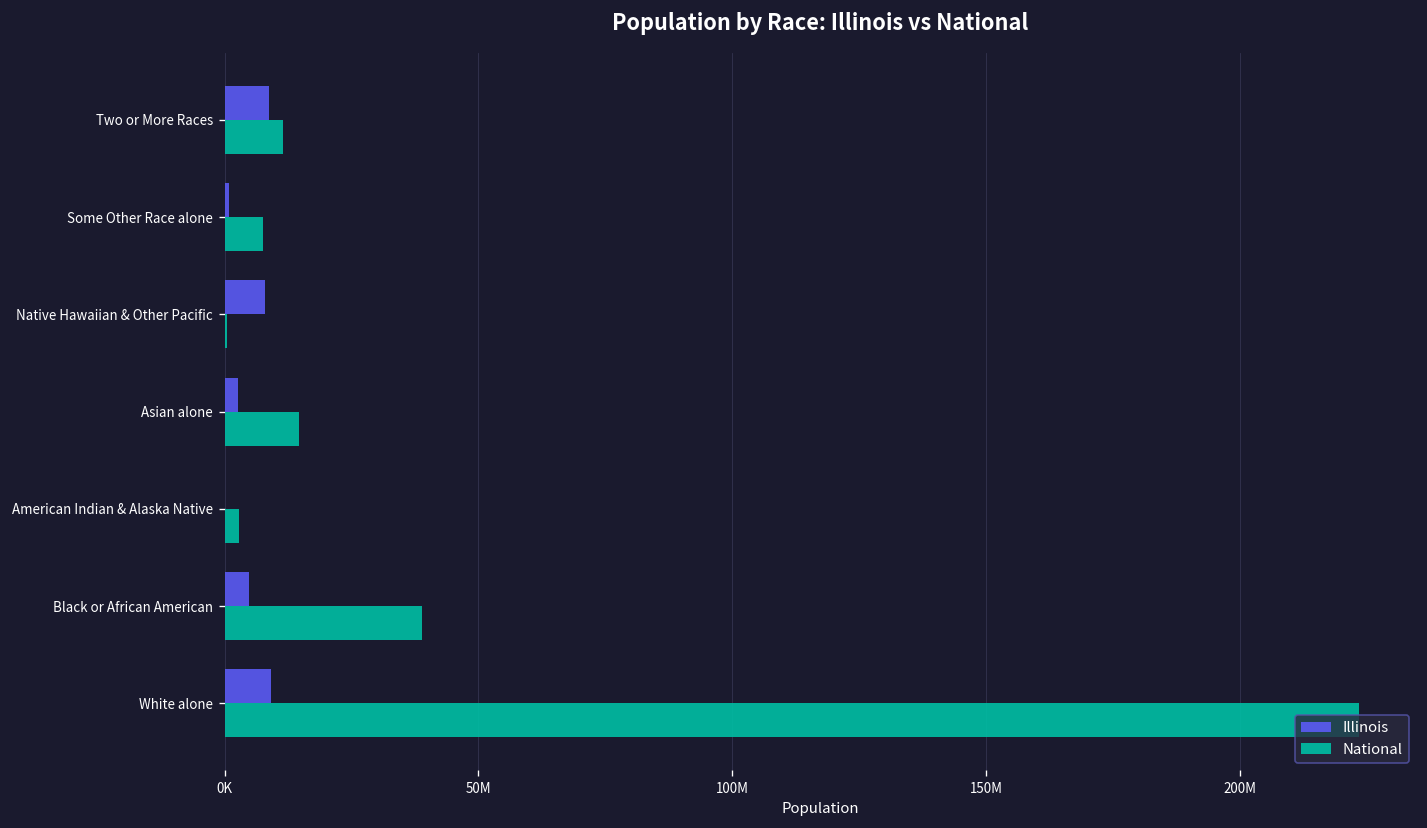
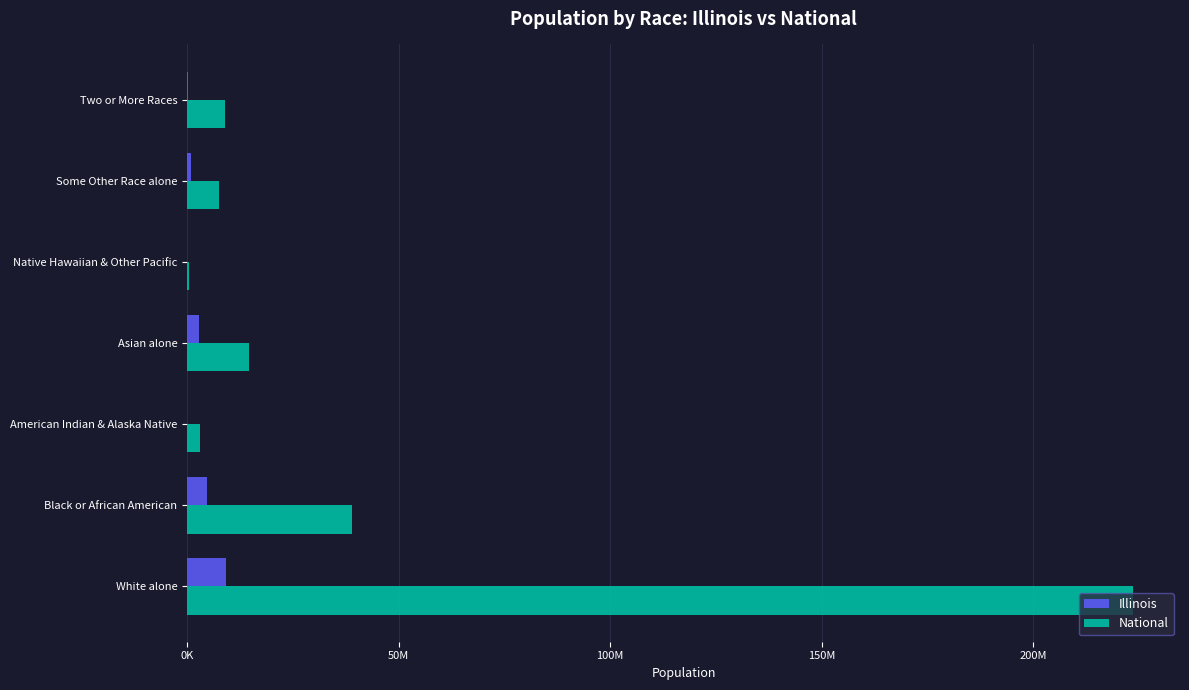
Illinois, Two or More Races: 9000000 -> 0
National, Two or More Races: 12000000 -> 9000000
Illinois, Native Hawaiian & Other Pacific: 8000000 -> 0
